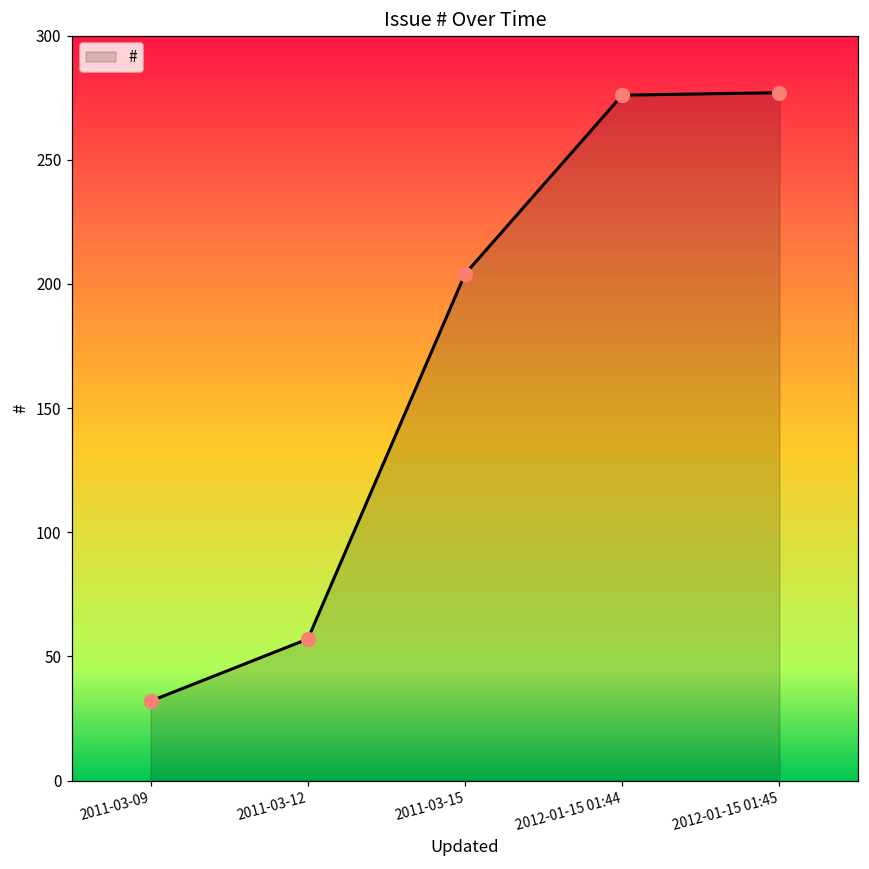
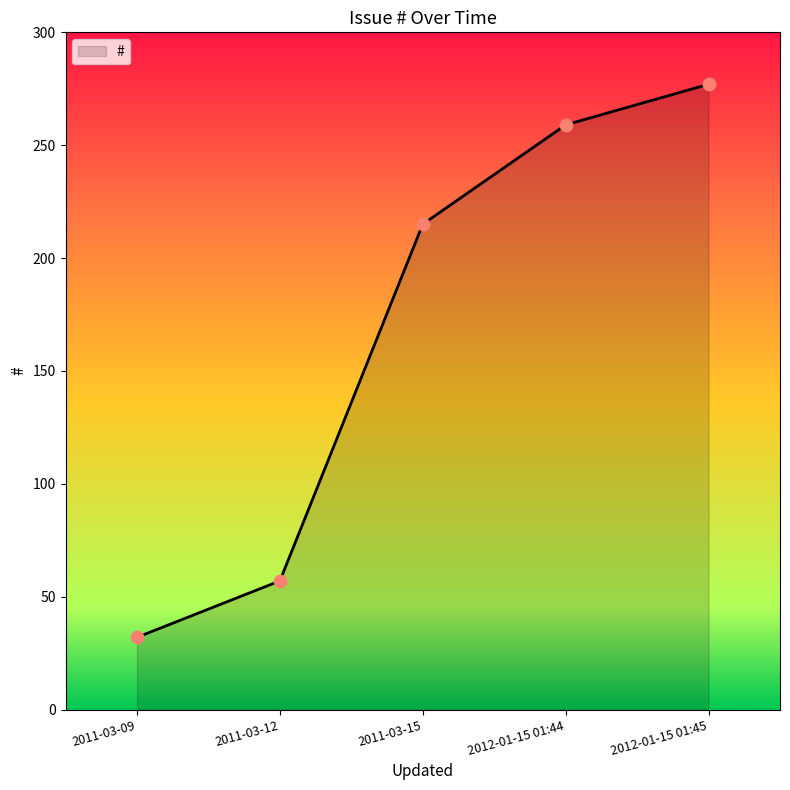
2011-03-15: 204 -> 215
2012-01-15 01:44: 276 -> 259
